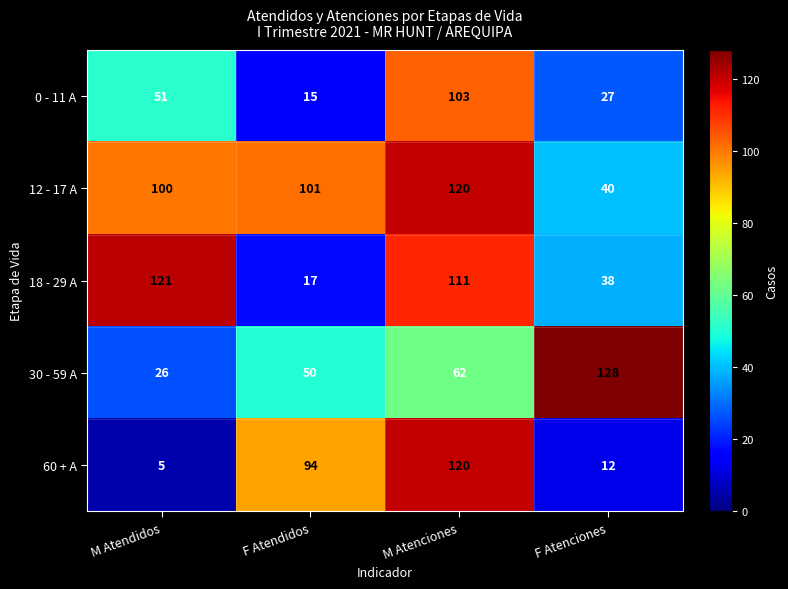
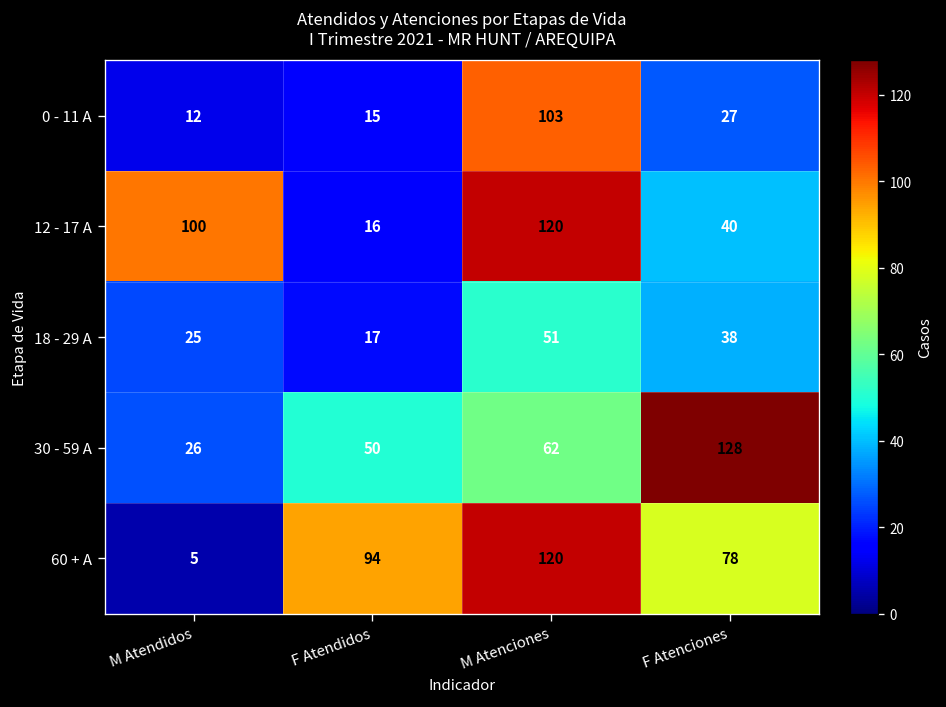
0 - 11 A, M Atendidos: 51 -> 12
12 - 17 A, F Atendidos: 101 -> 16
18 - 29 A, M Atendidos: 121 -> 25
18 - 29 A, M Atenciones: 111 -> 51
60 + A, F Atenciones: 12 -> 78
